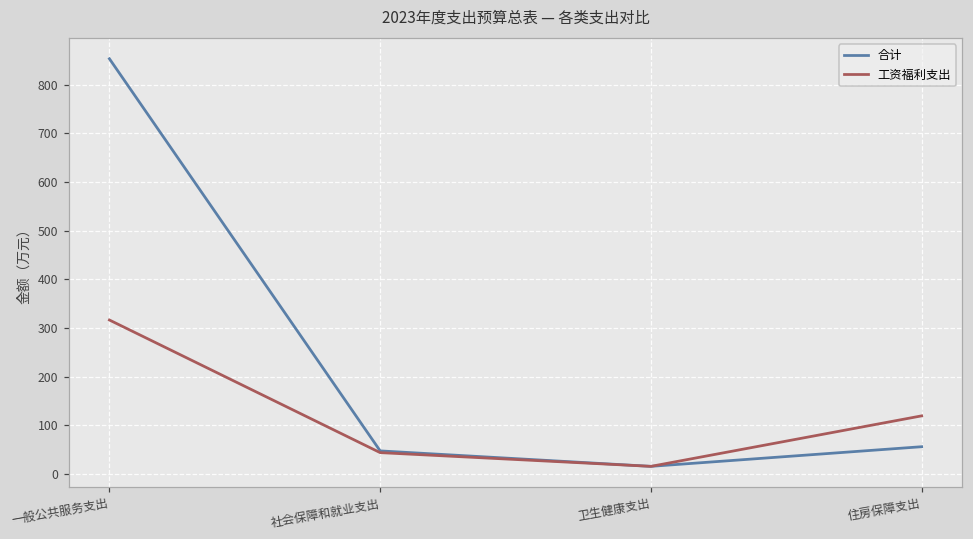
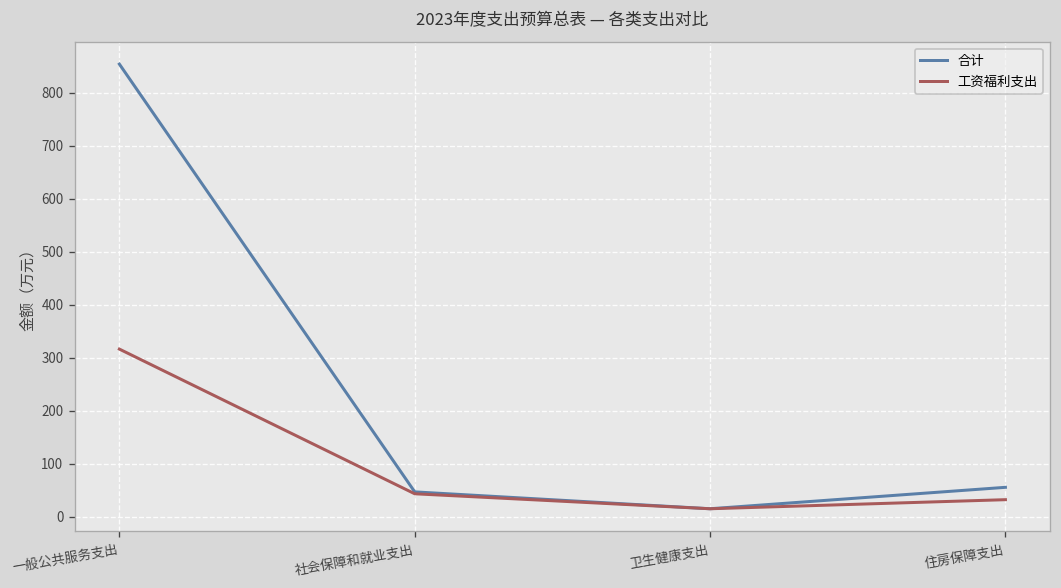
工资福利支出, 住房保障支出: 120 -> 30
